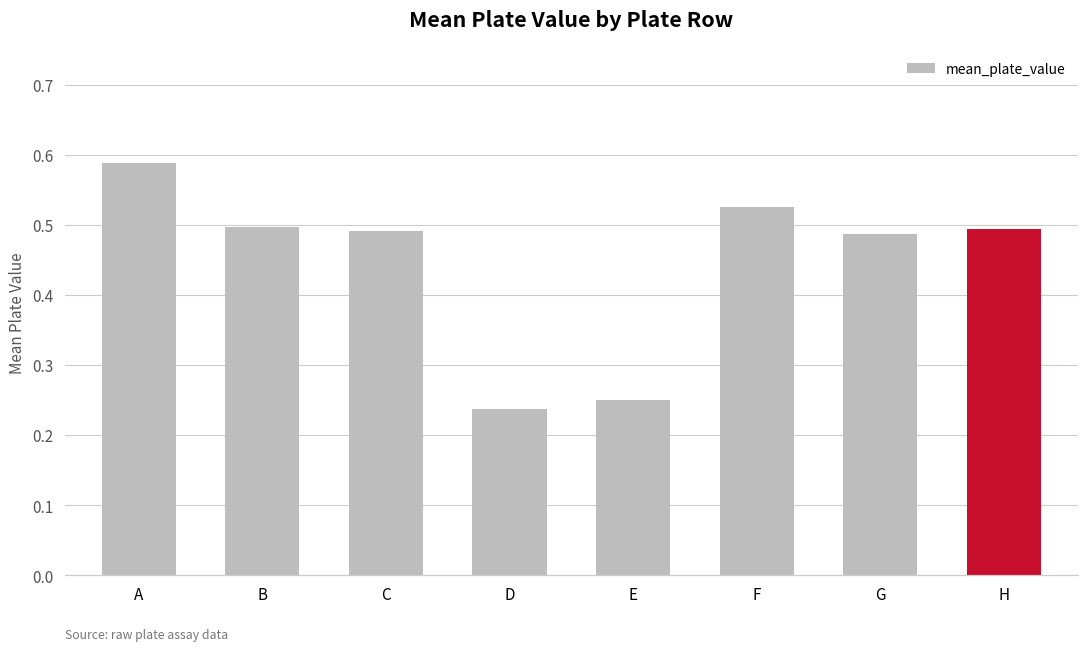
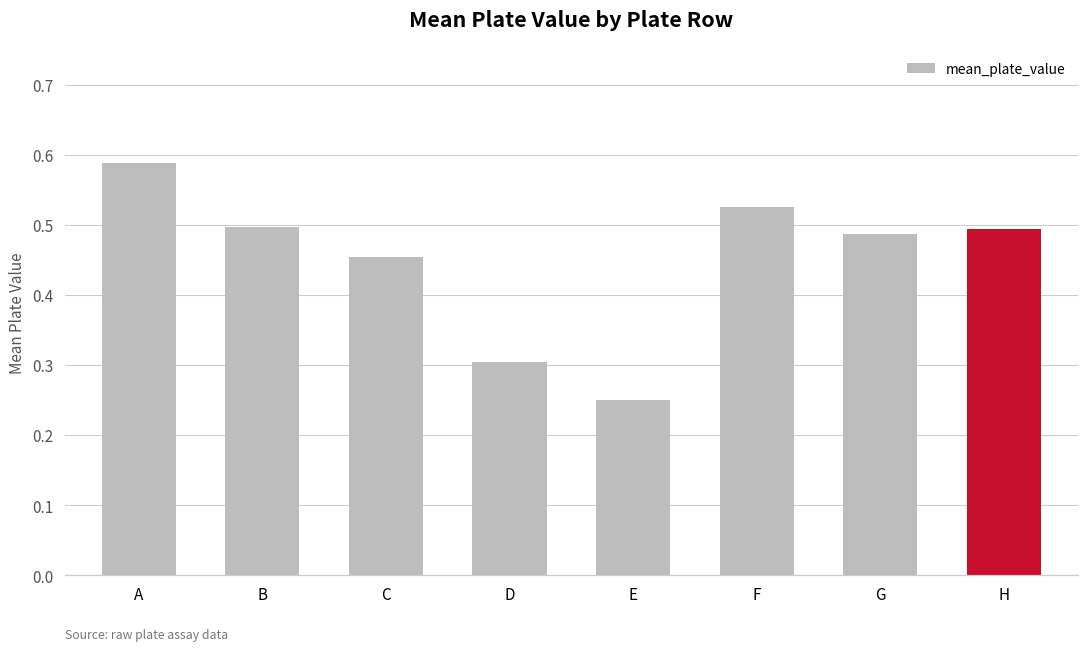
C: 0.49 -> 0.45
D: 0.24 -> 0.31
